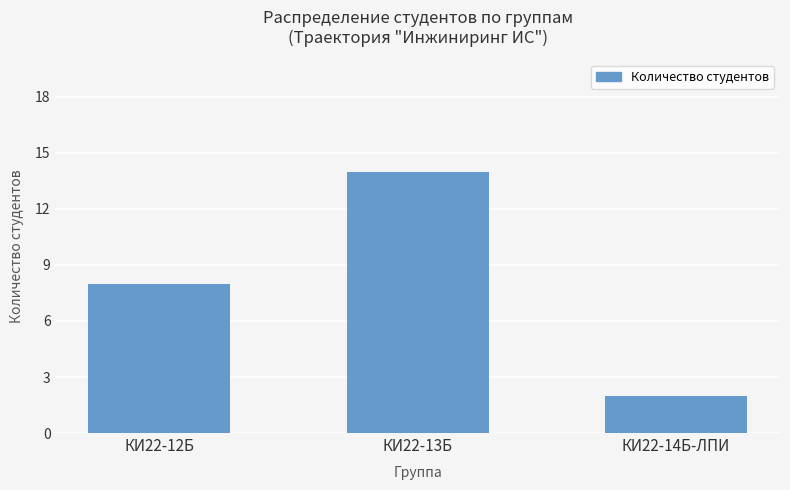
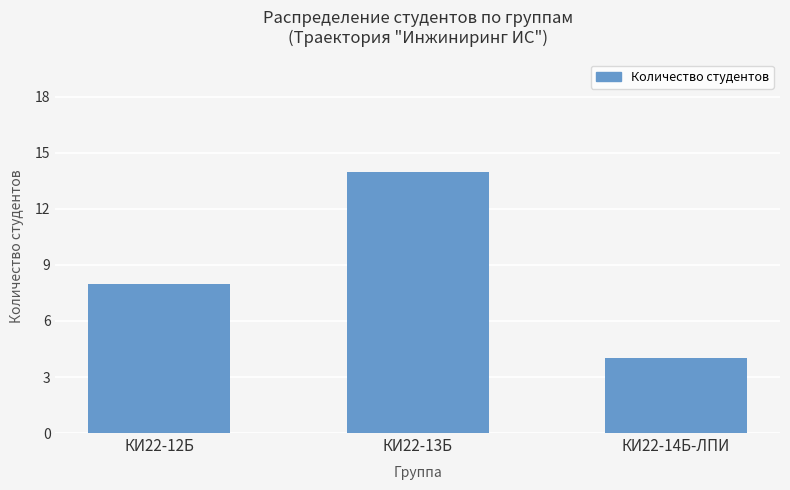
КИ22-14Б-ЛПИ: 2 -> 4
